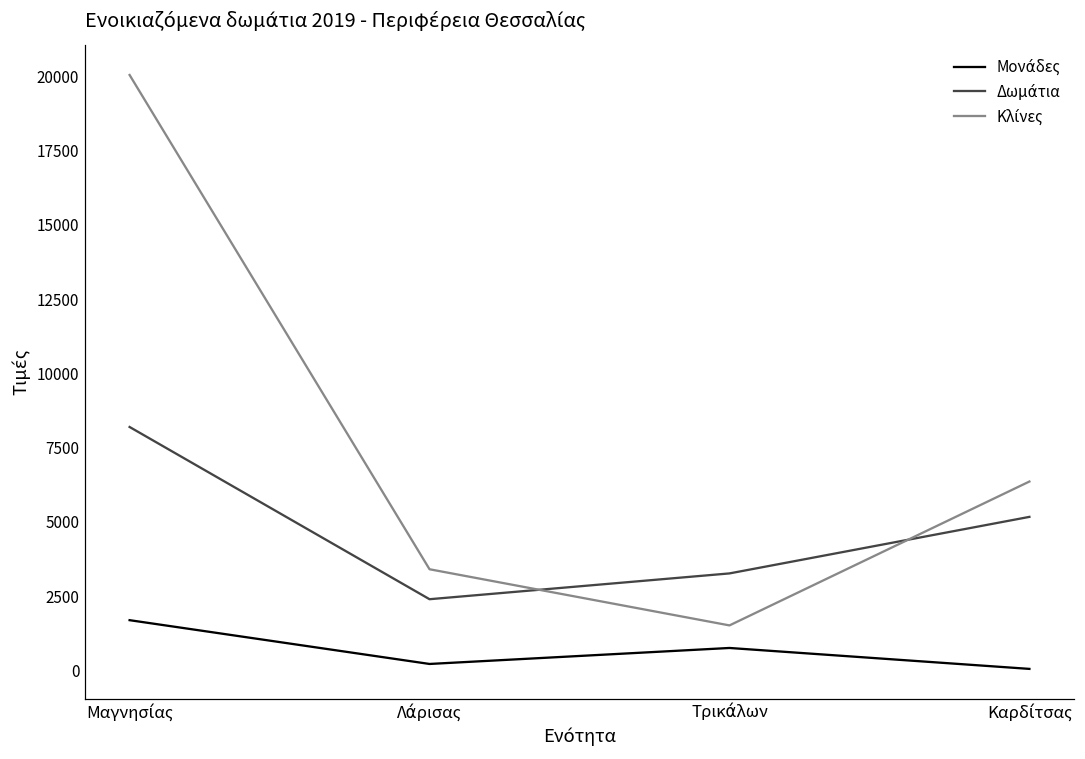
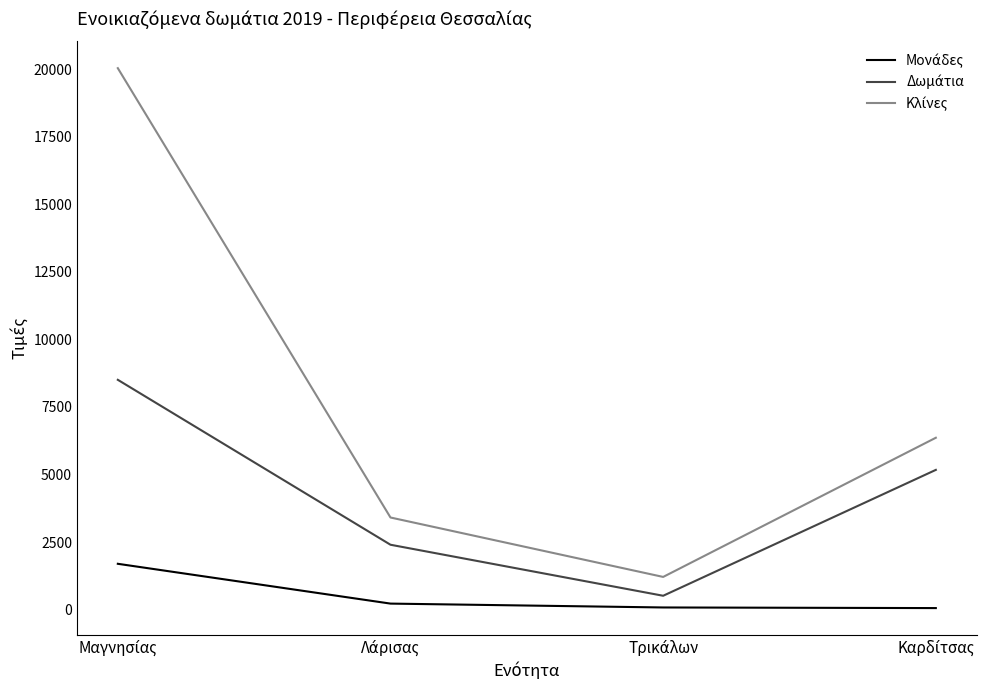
Δωμάτια, Μαγνησίας: 8200 -> 8500
Μονάδες, Τρικάλων: 800 -> 100
Δωμάτια, Τρικάλων: 3300 -> 500
Κλίνες, Τρικάλων: 1500 -> 1200
